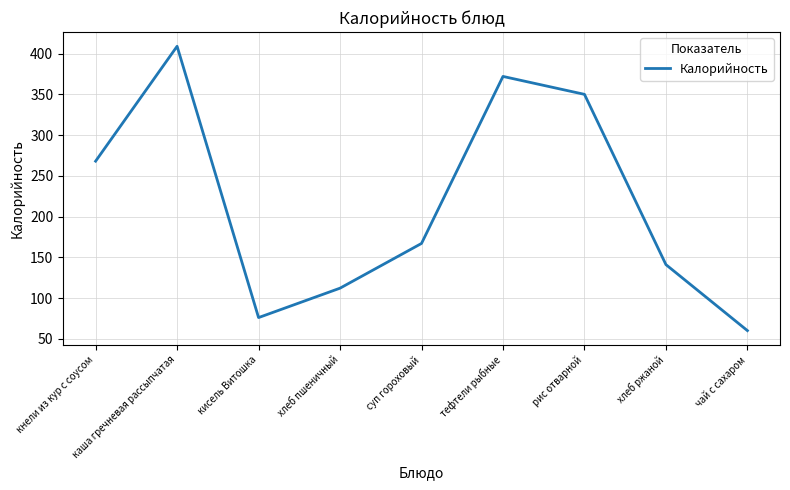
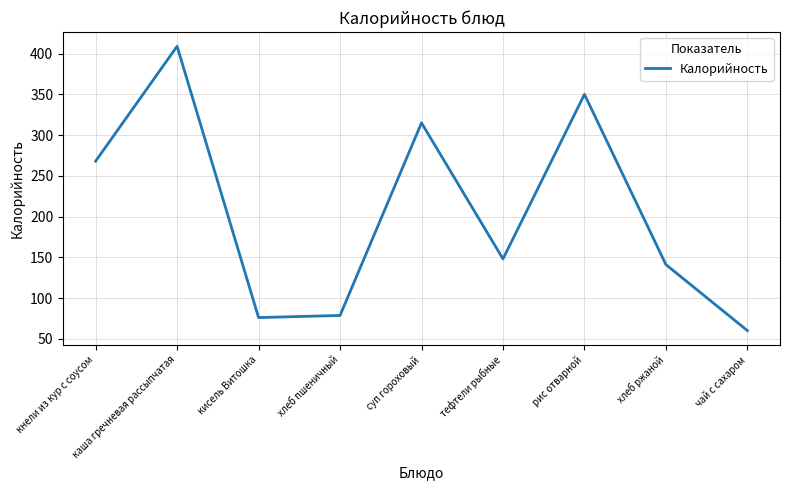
хлеб пшеничный: 110 -> 80
суп гороховый: 170 -> 320
тефтели рыбные: 370 -> 150
